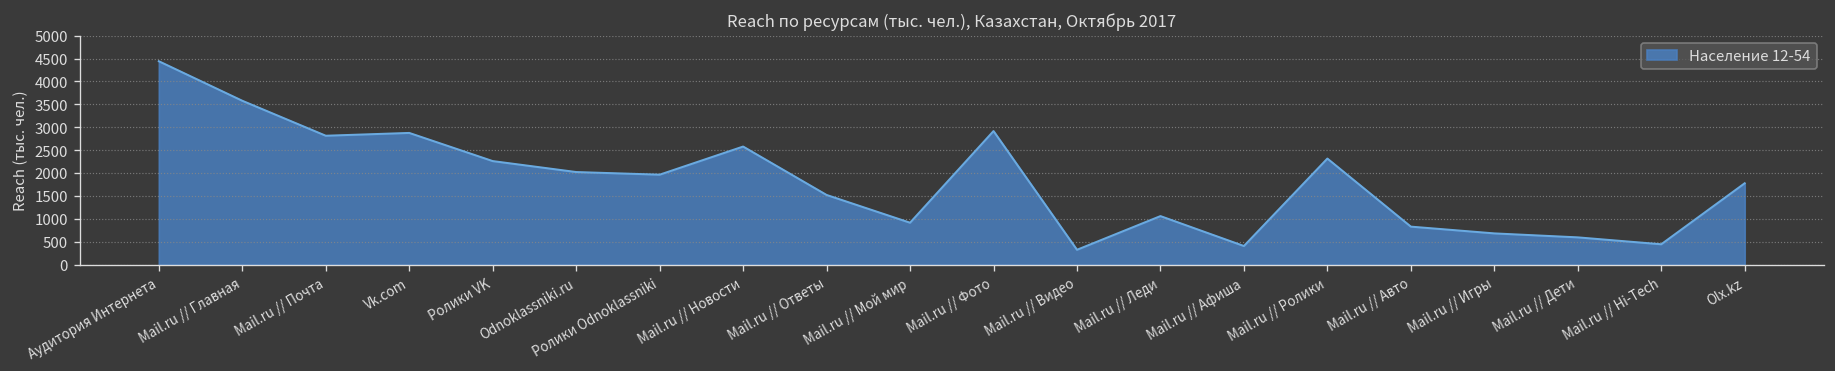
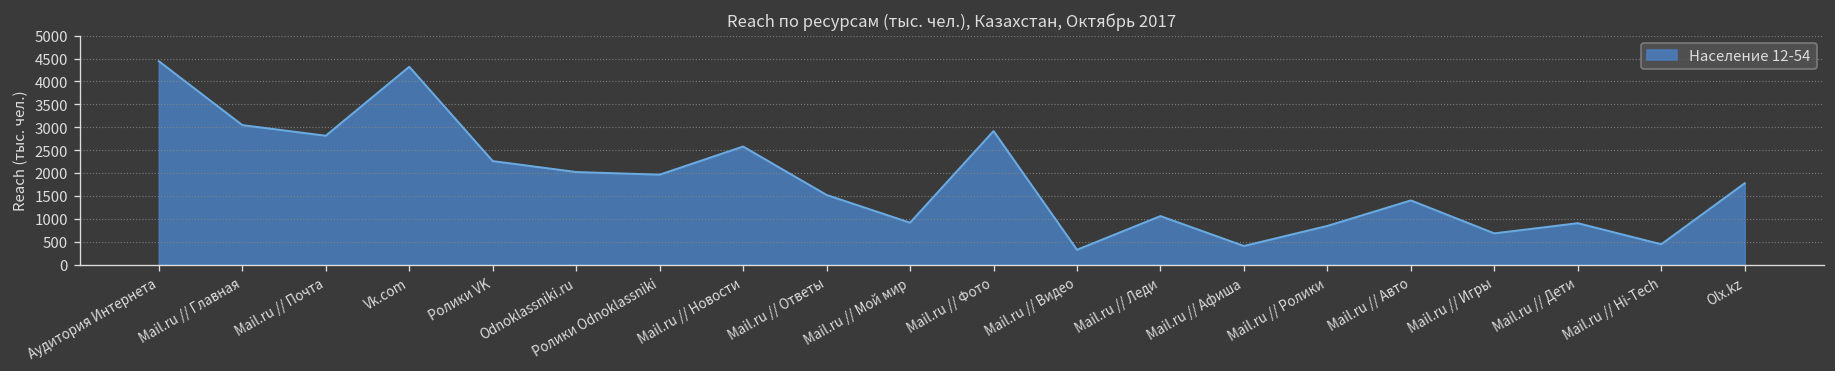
Mail.ru // Главная: 3600 -> 3000
Vk.com: 2900 -> 4300
Mail.ru // Ролики: 2300 -> 800
Mail.ru // Авто: 800 -> 1400
Mail.ru // Дети: 600 -> 900
